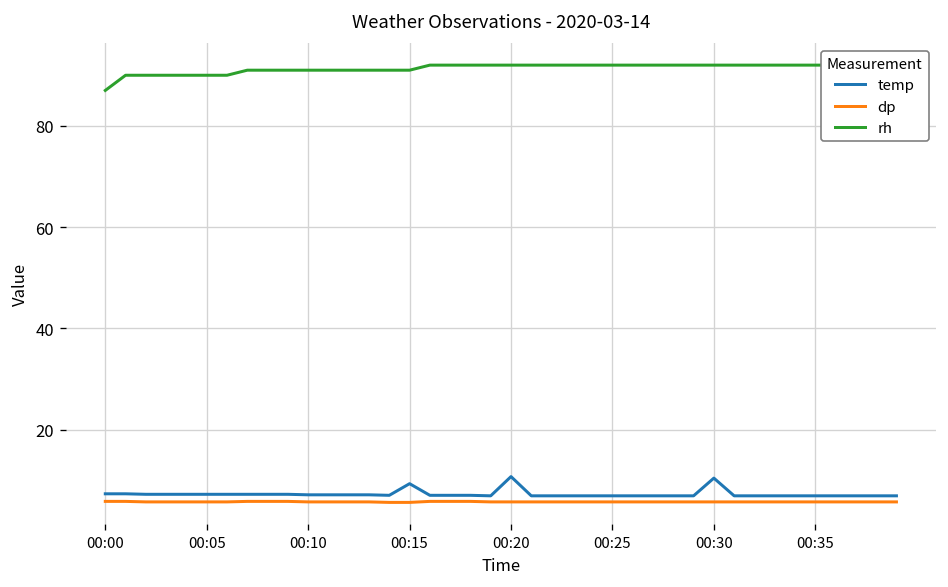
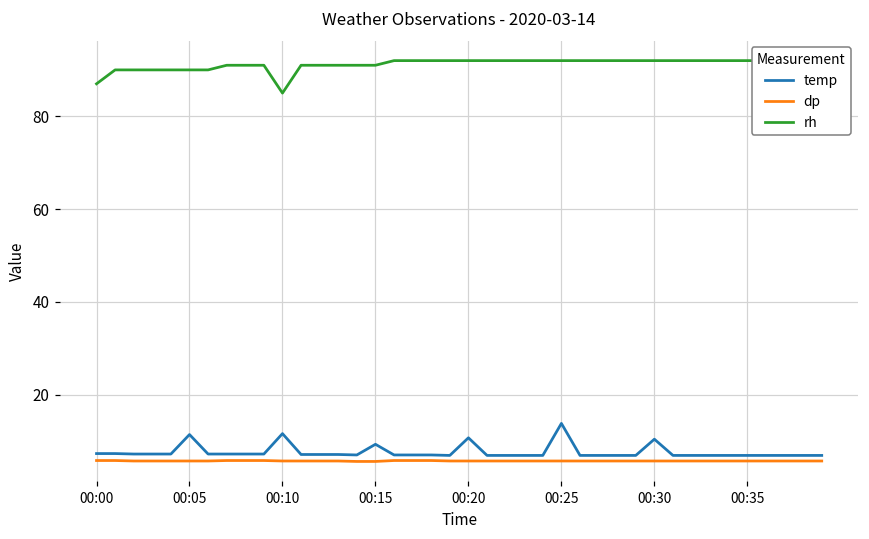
temp, 00:05: 7 -> 11
temp, 00:10: 7 -> 12
rh, 00:10: 91 -> 85
temp, 00:25: 7 -> 14
